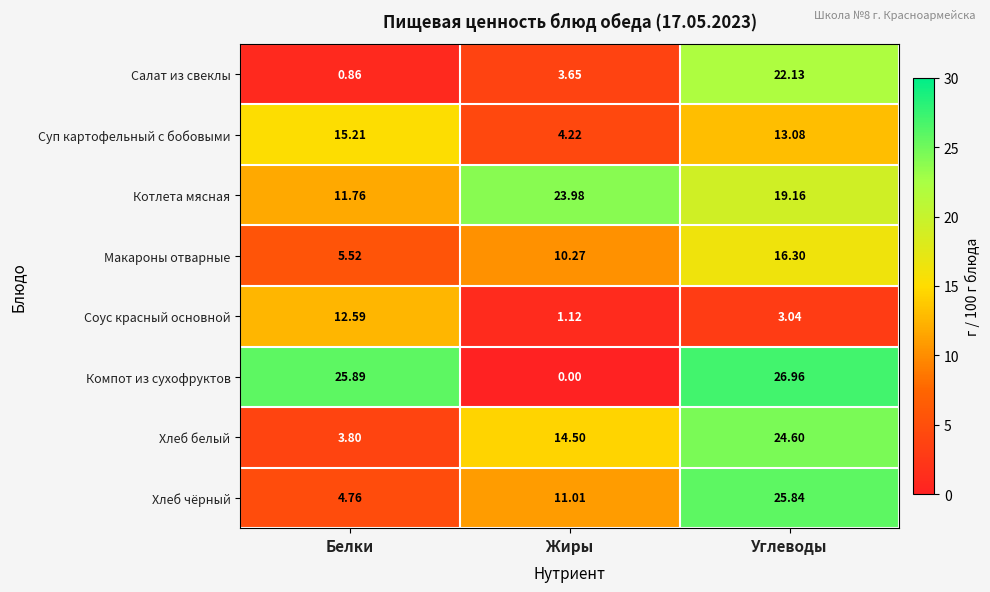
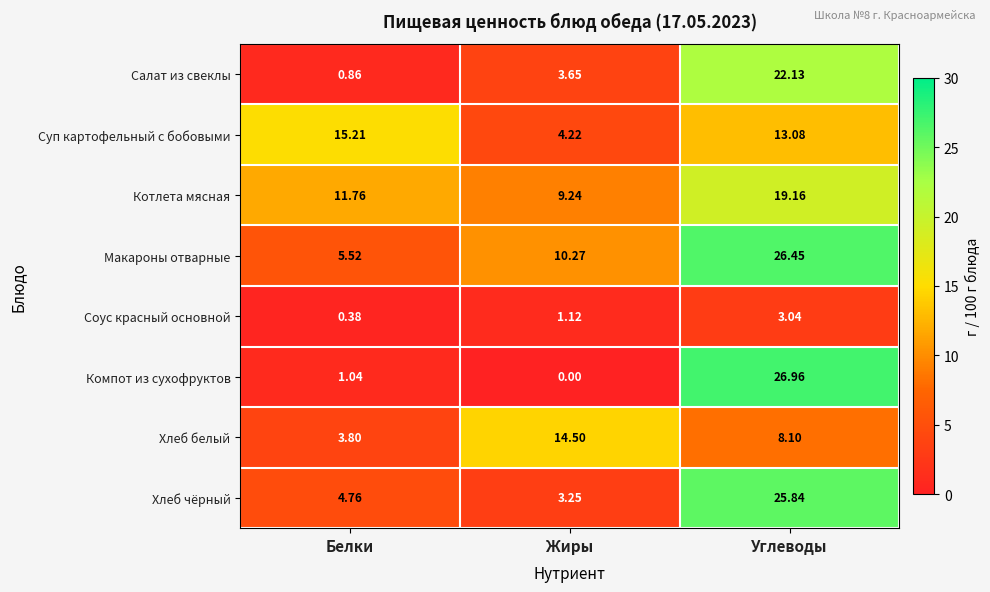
Котлета мясная, Жиры: 23.98 -> 9.24
Макароны отварные, Углеводы: 16.30 -> 26.45
Соус красный основной, Белки: 12.59 -> 0.38
Компот из сухофруктов, Белки: 25.89 -> 1.04
Хлеб белый, Углеводы: 24.60 -> 8.10
Хлеб чёрный, Жиры: 11.01 -> 3.25
